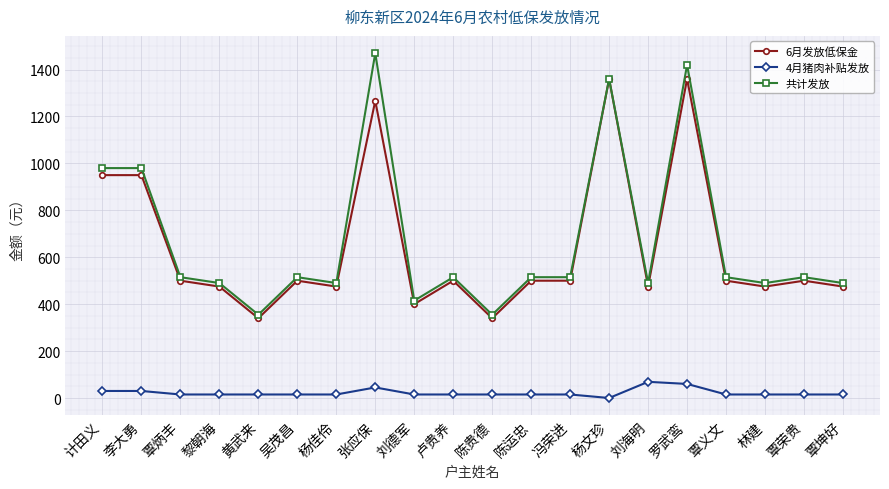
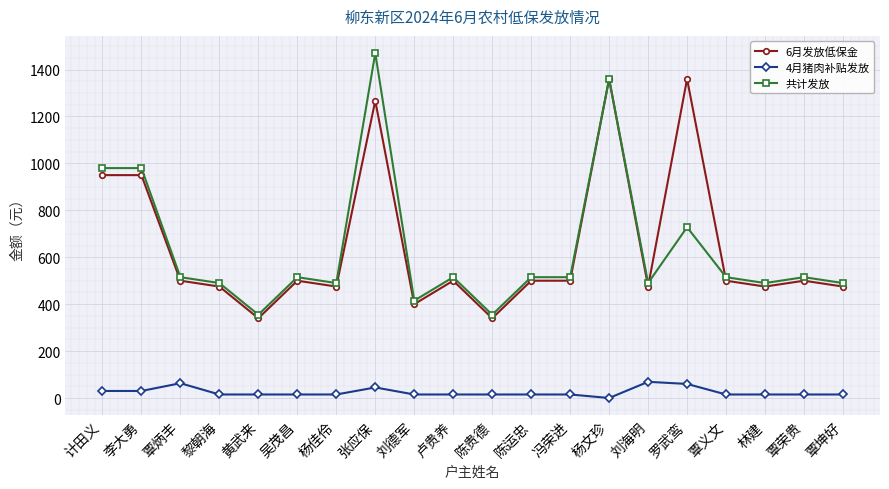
4月猪肉补贴发放, 覃炳丰: 20 -> 60
共计发放, 罗武鸾: 1420 -> 730
